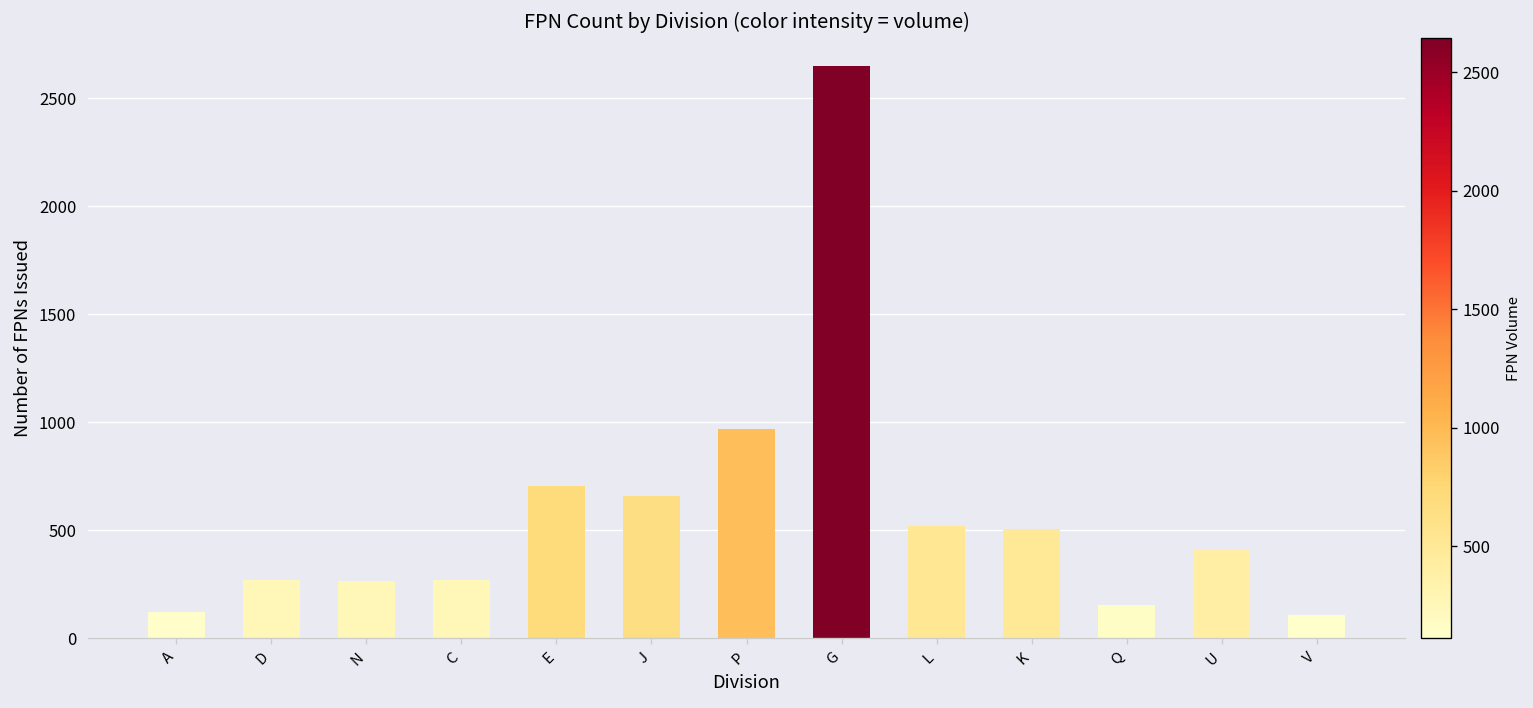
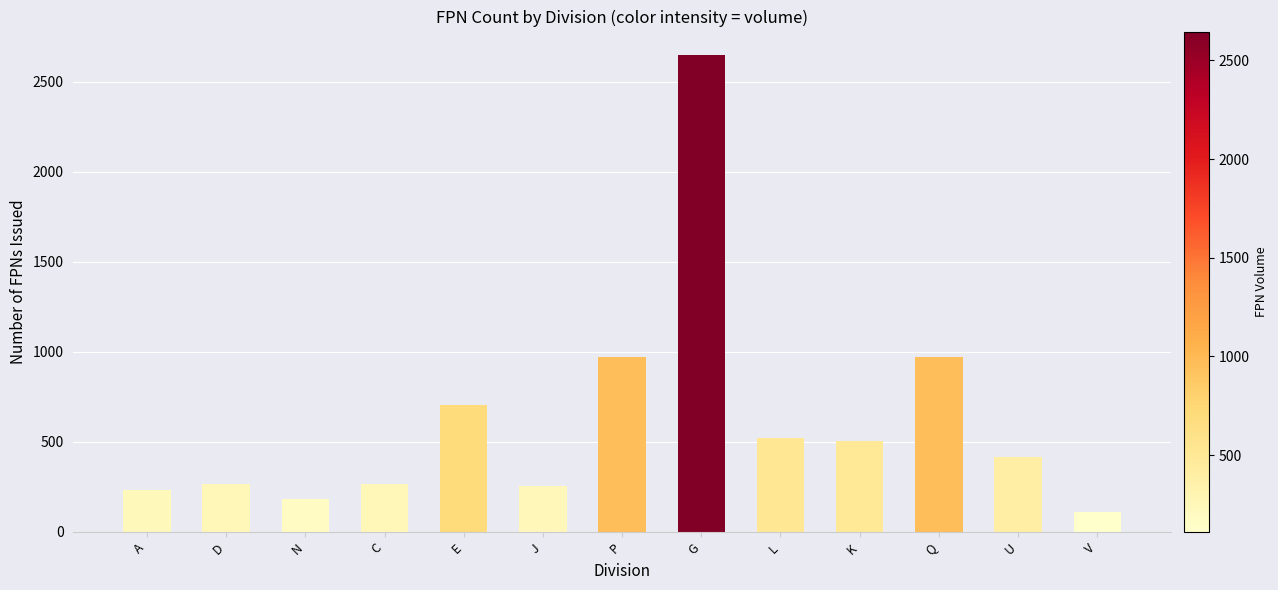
A: 120 -> 240
N: 270 -> 180
J: 660 -> 260
Q: 150 -> 970
